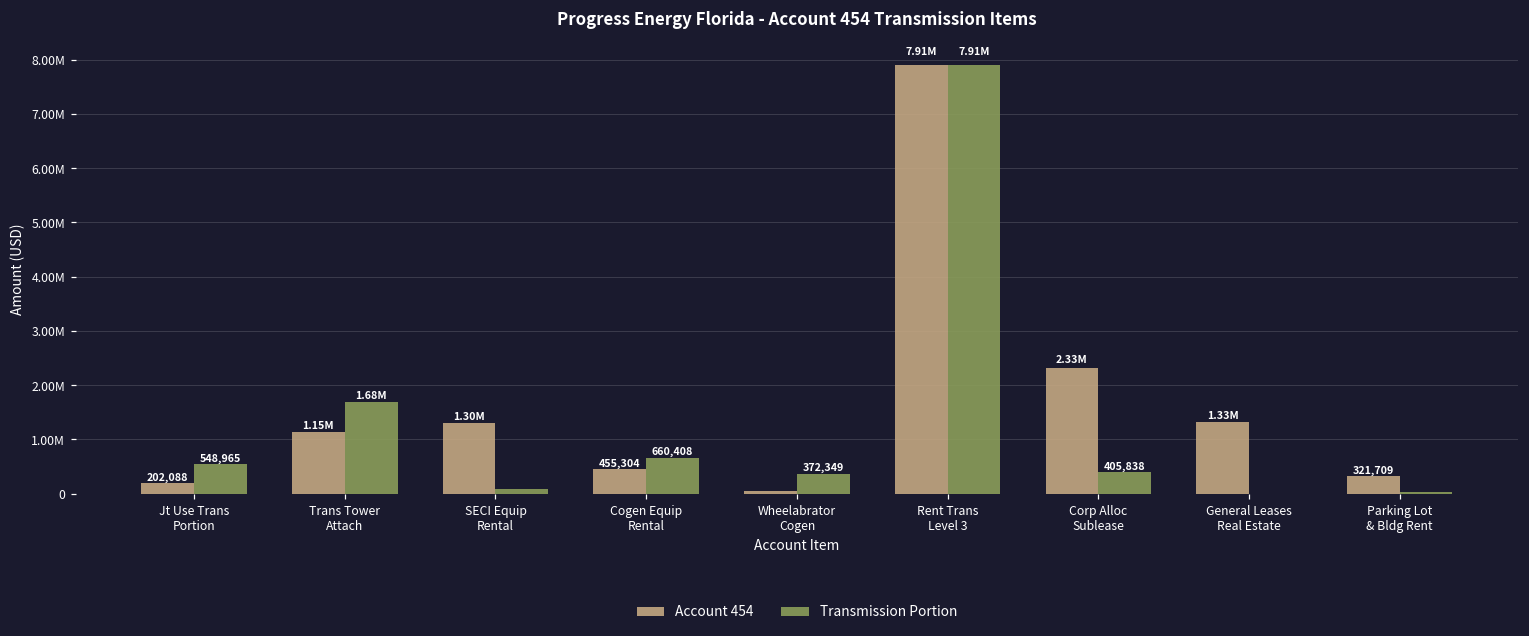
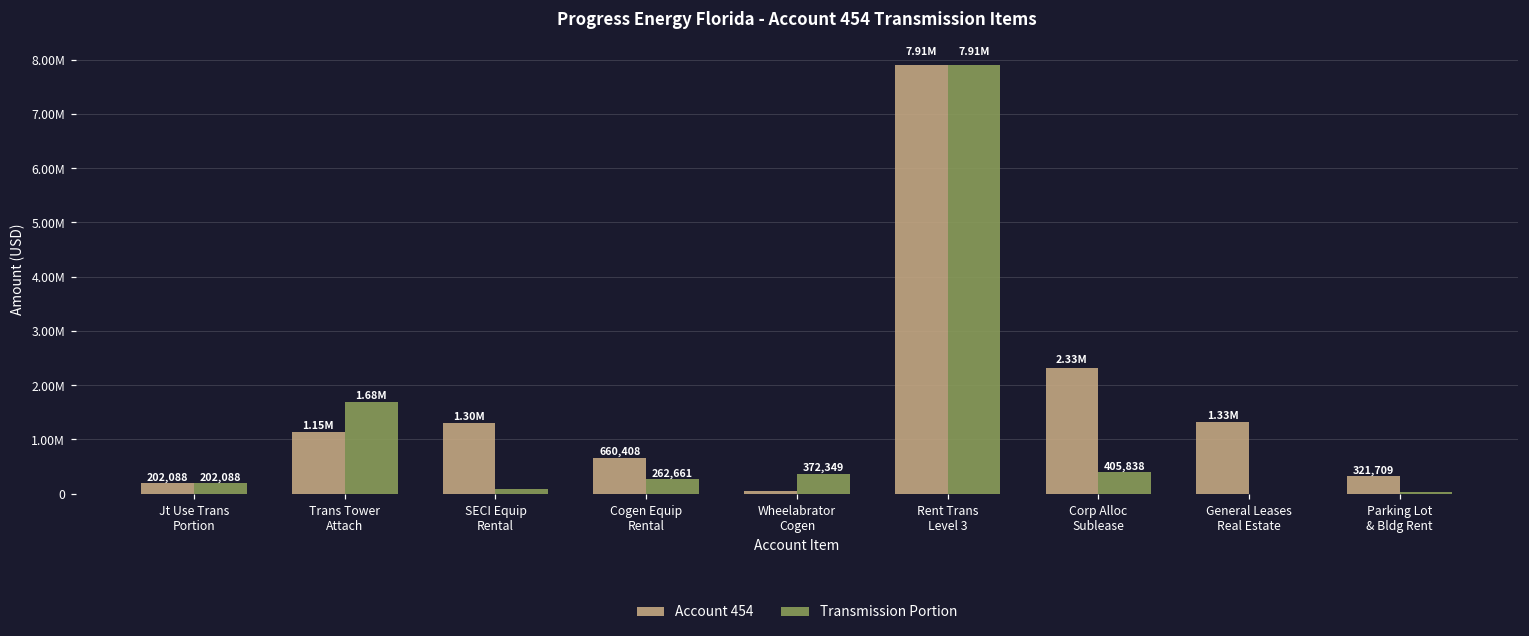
Transmission Portion, Jt Use Trans Portion: 548,965 -> 202,088
Account 454, Cogen Equip Rental: 455,304 -> 660,408
Transmission Portion, Cogen Equip Rental: 660,408 -> 262,661
